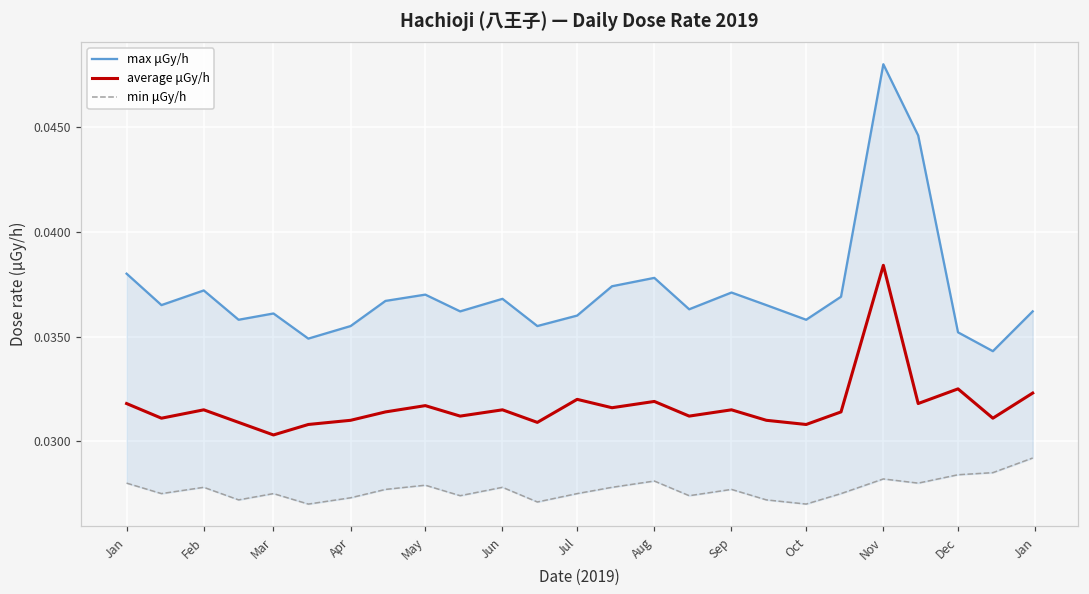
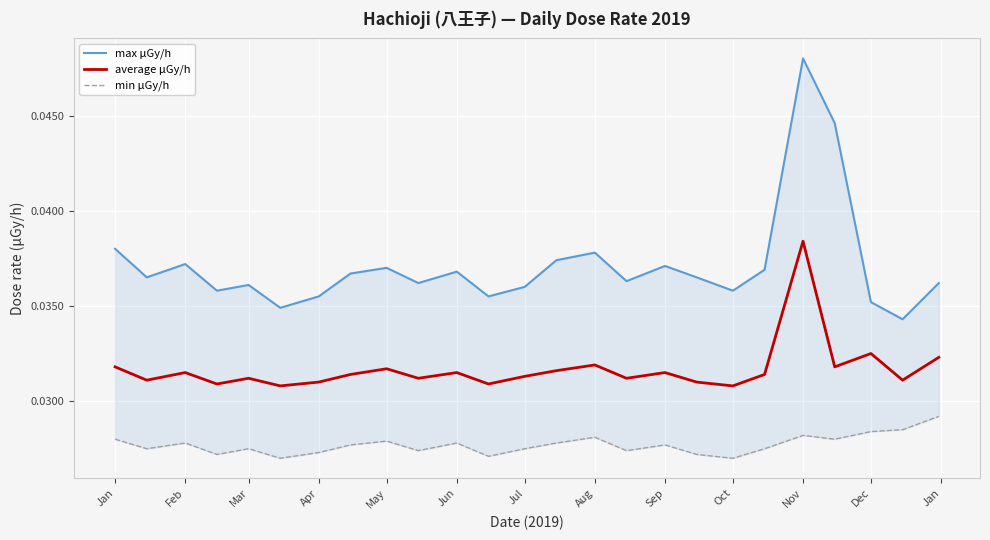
average μGy/h, Mar: 0.0303 -> 0.0312
average μGy/h, Jul: 0.0320 -> 0.0313
